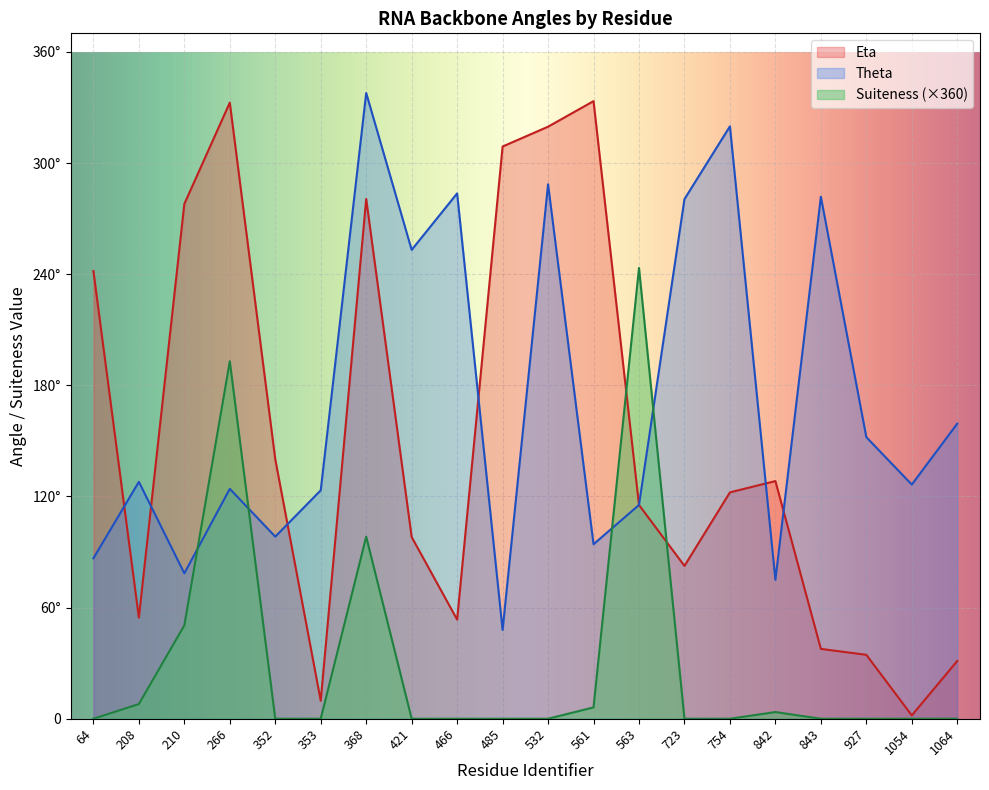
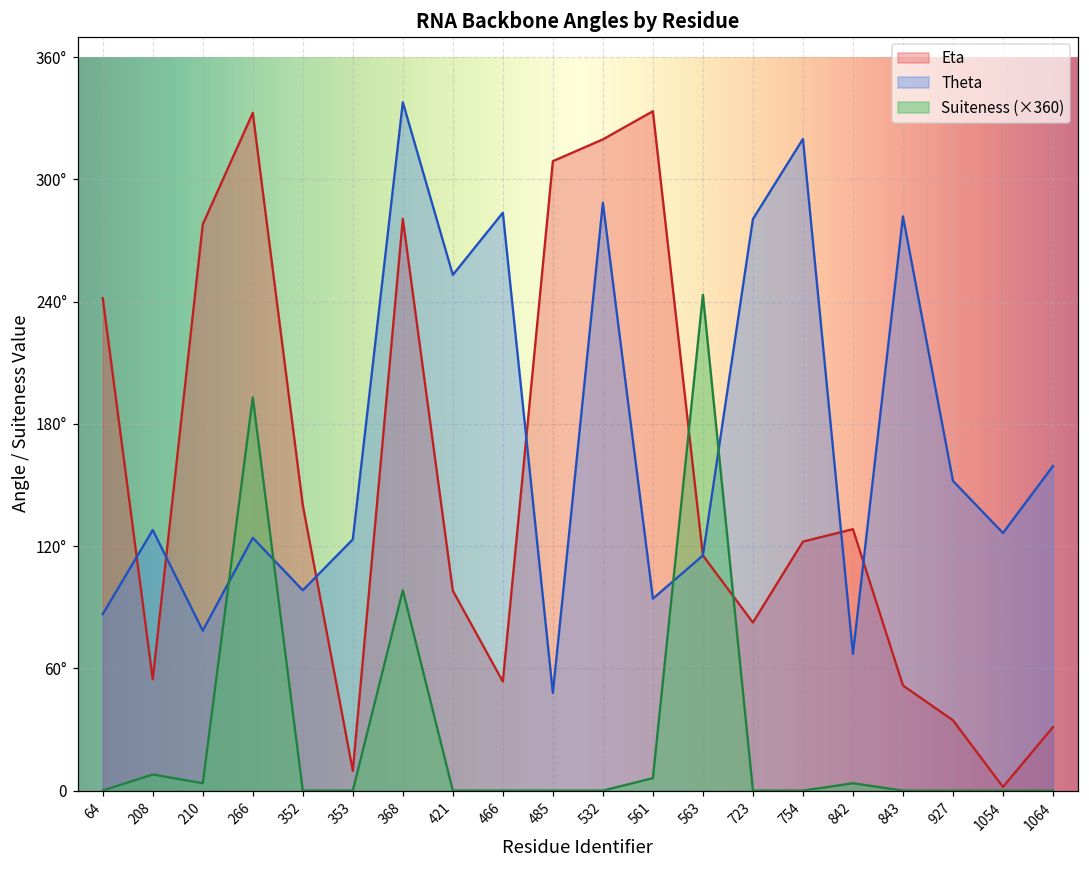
Suiteness (×360), 210: 50° -> 4°
Theta, 842: 75° -> 67°
Eta, 843: 38° -> 52°
